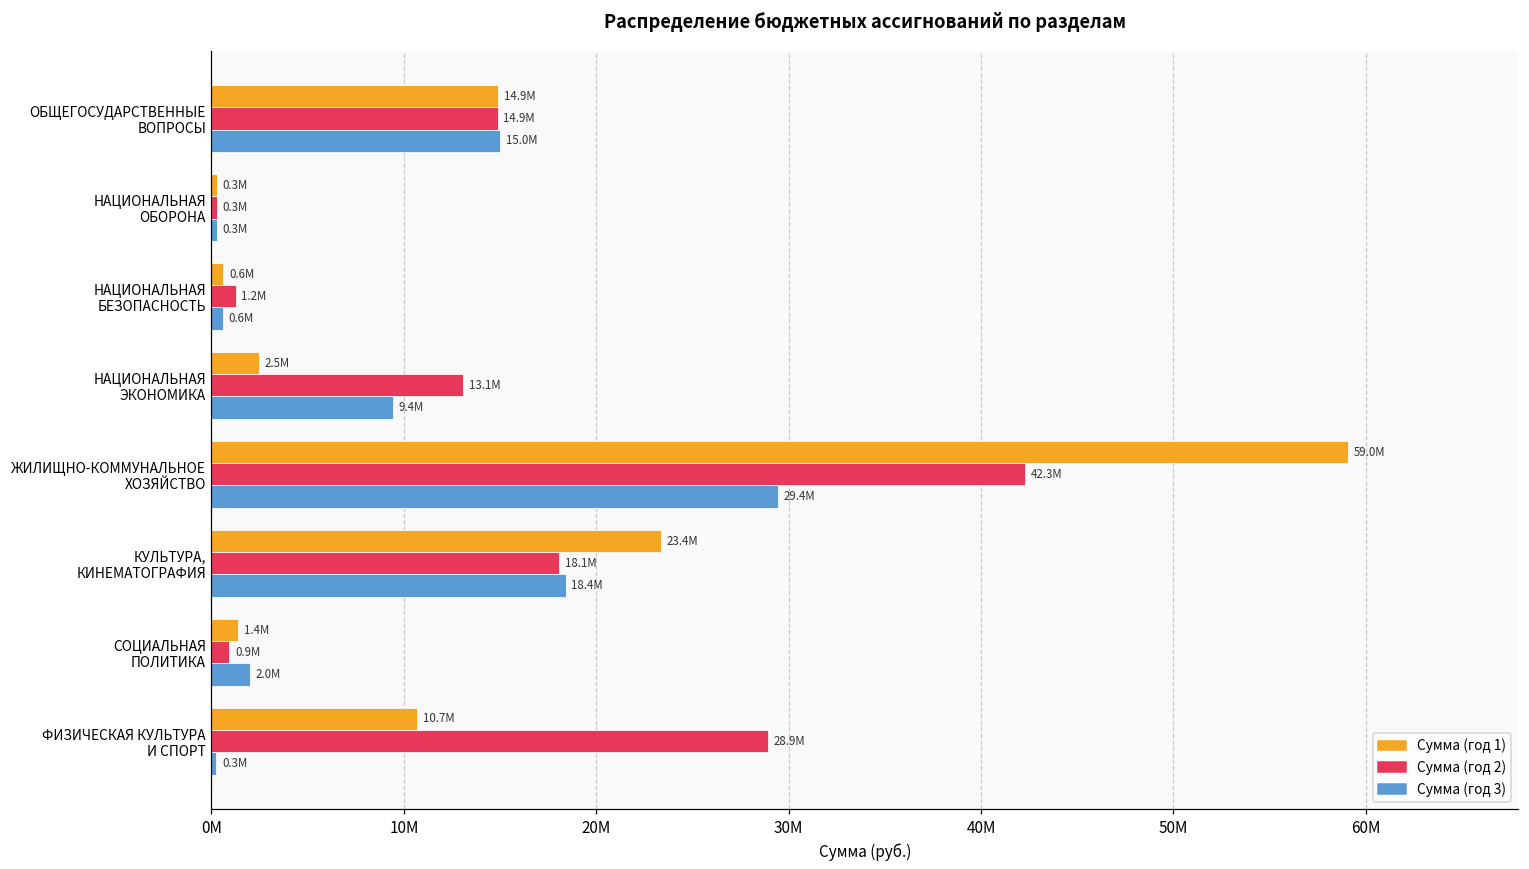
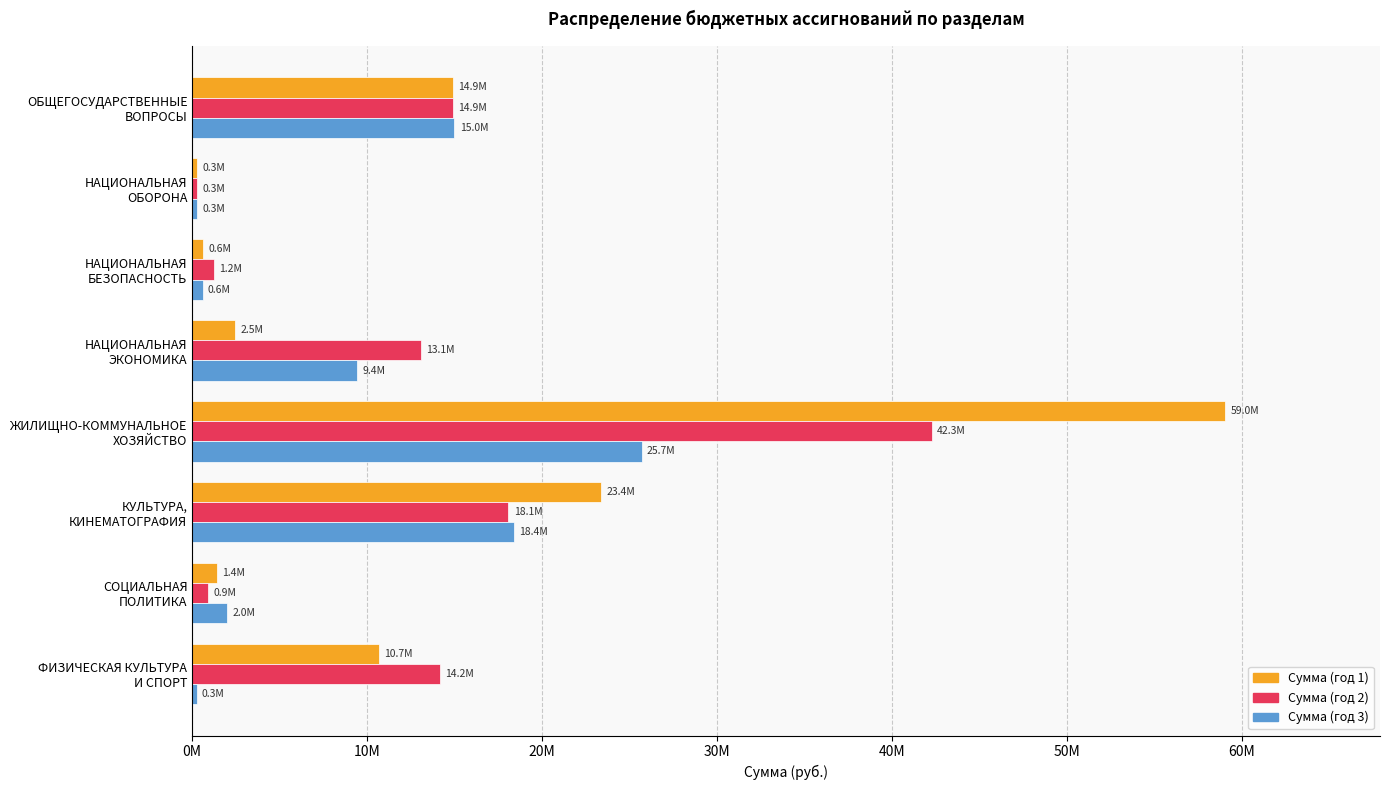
Сумма (год 3), ЖИЛИЩНО-КОММУНАЛЬНОЕ ХОЗЯЙСТВО: 29.4M -> 25.7M
Сумма (год 2), ФИЗИЧЕСКАЯ КУЛЬТУРА И СПОРТ: 28.9M -> 14.2M
